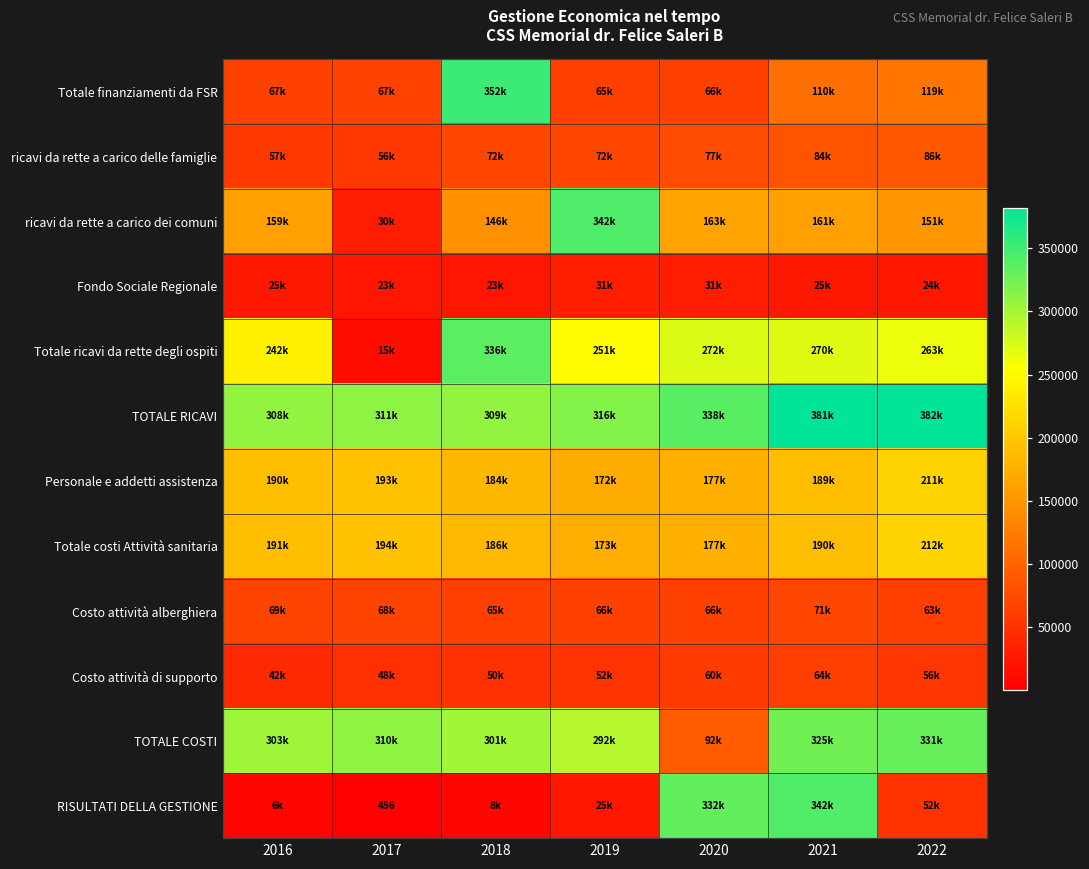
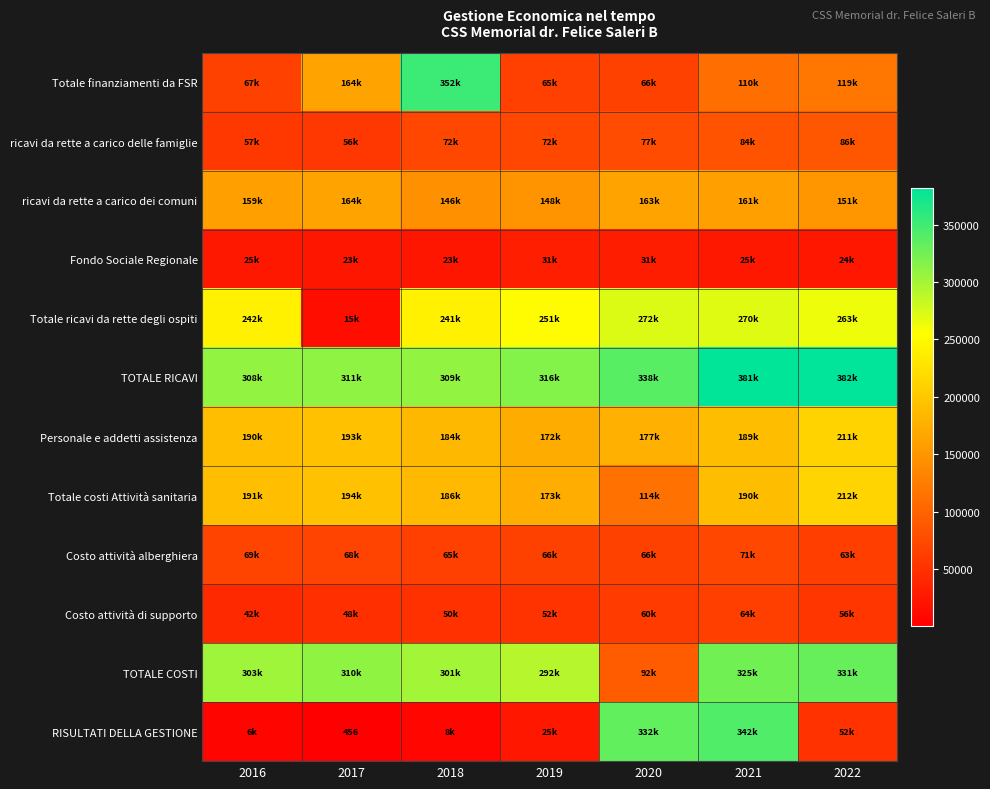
Totale finanziamenti da FSR, 2017: 67k -> 164k
ricavi da rette a carico dei comuni, 2017: 30k -> 164k
ricavi da rette a carico dei comuni, 2019: 342k -> 148k
Totale ricavi da rette degli ospiti, 2018: 336k -> 241k
Totale costi Attività sanitaria, 2020: 177k -> 114k
